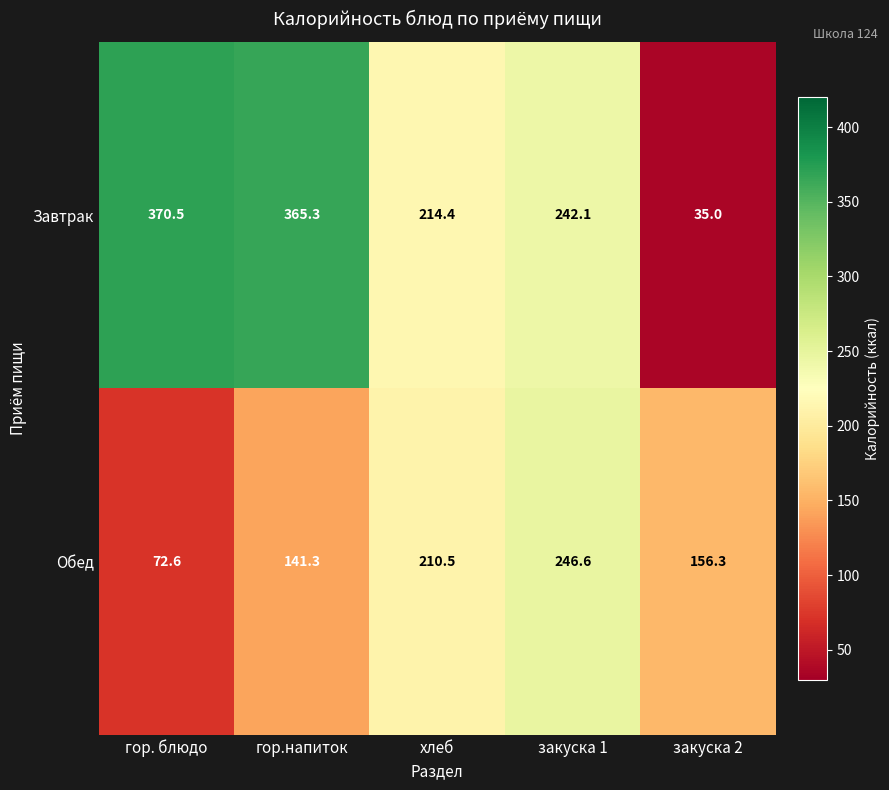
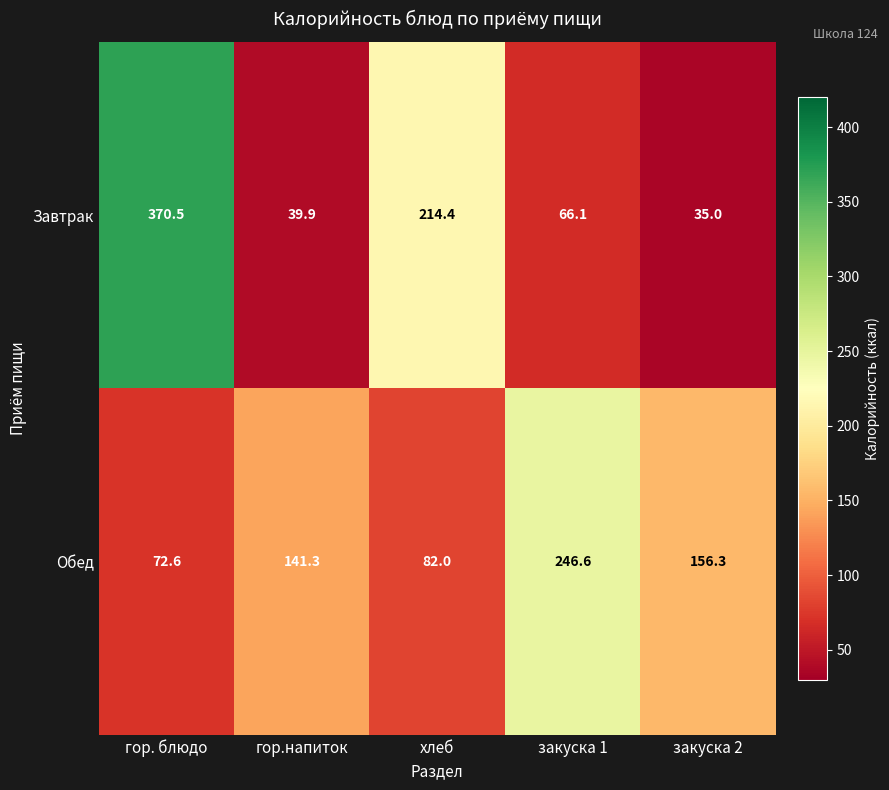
Завтрак, гор.напиток: 365.3 -> 39.9
Завтрак, закуска 1: 242.1 -> 66.1
Обед, хлеб: 210.5 -> 82.0
